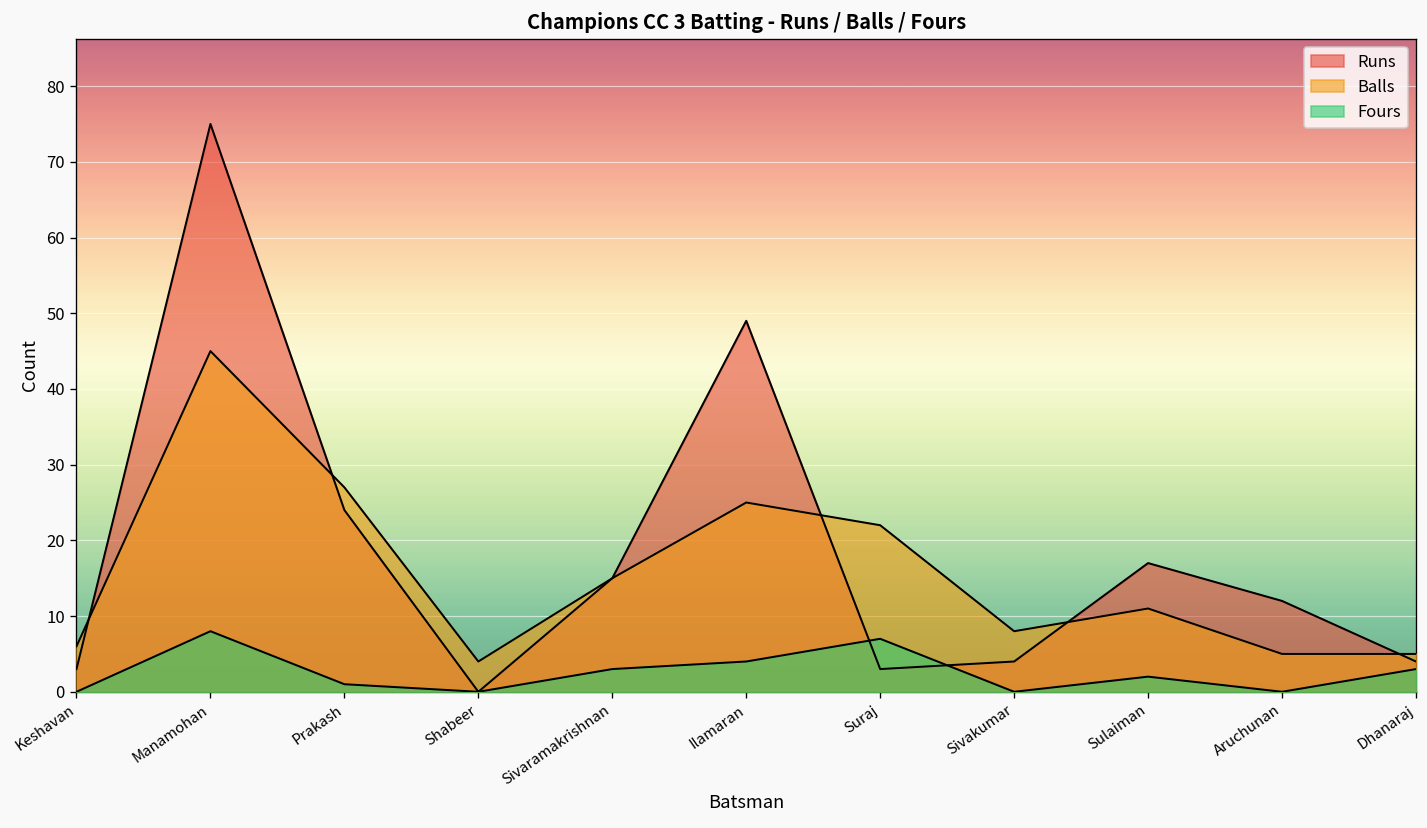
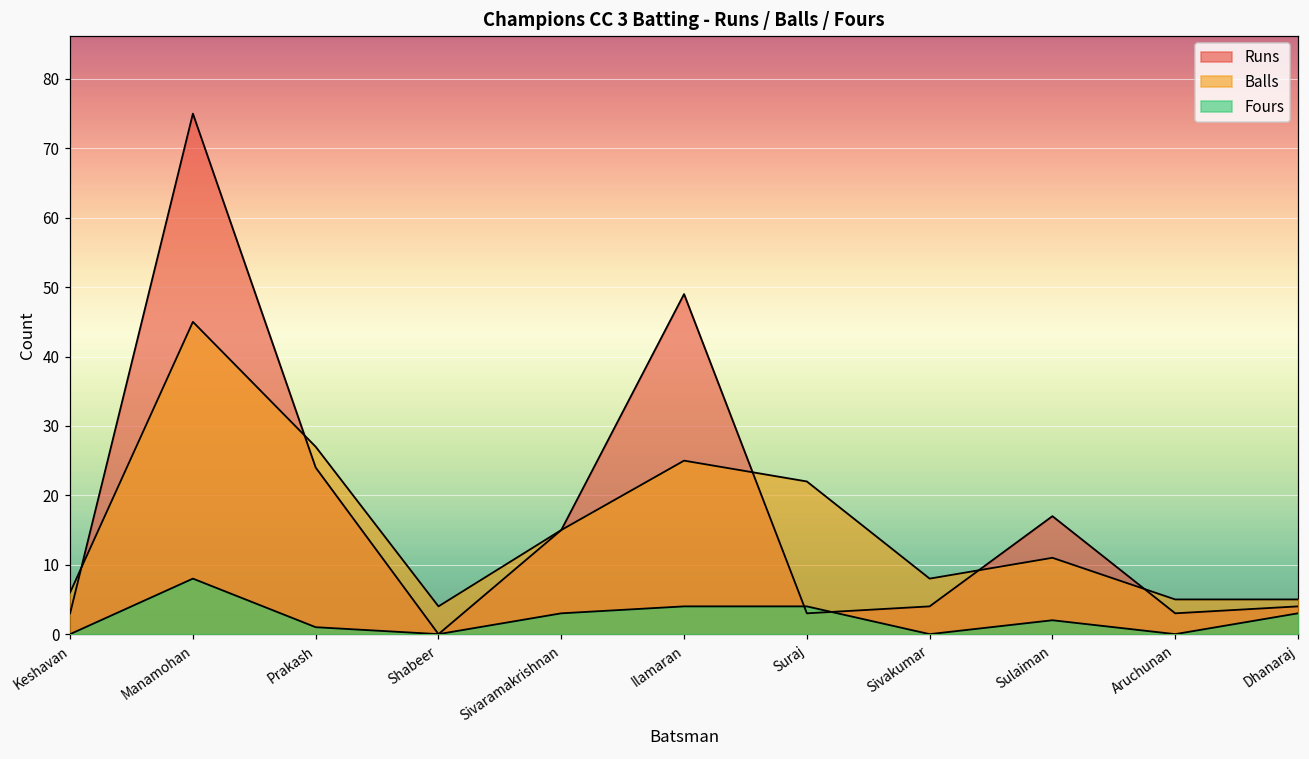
Fours, Suraj: 7 -> 4
Runs, Aruchunan: 12 -> 3
